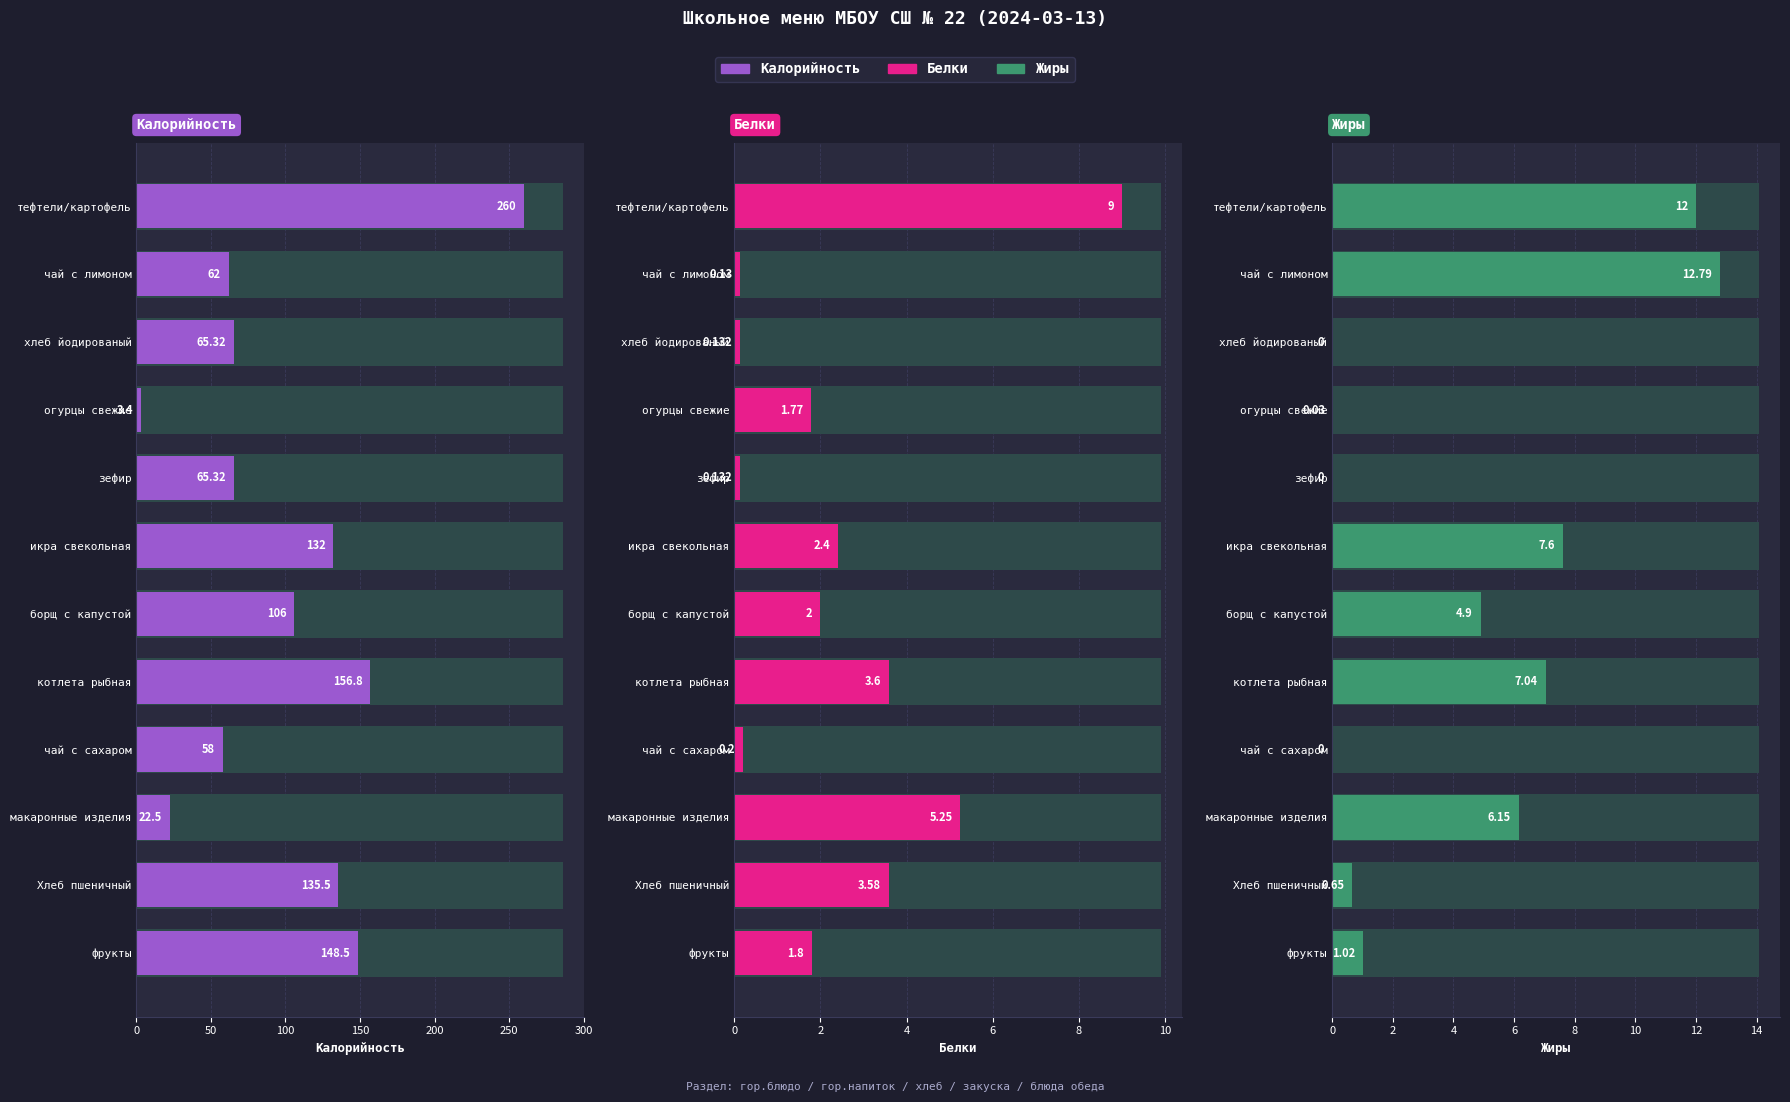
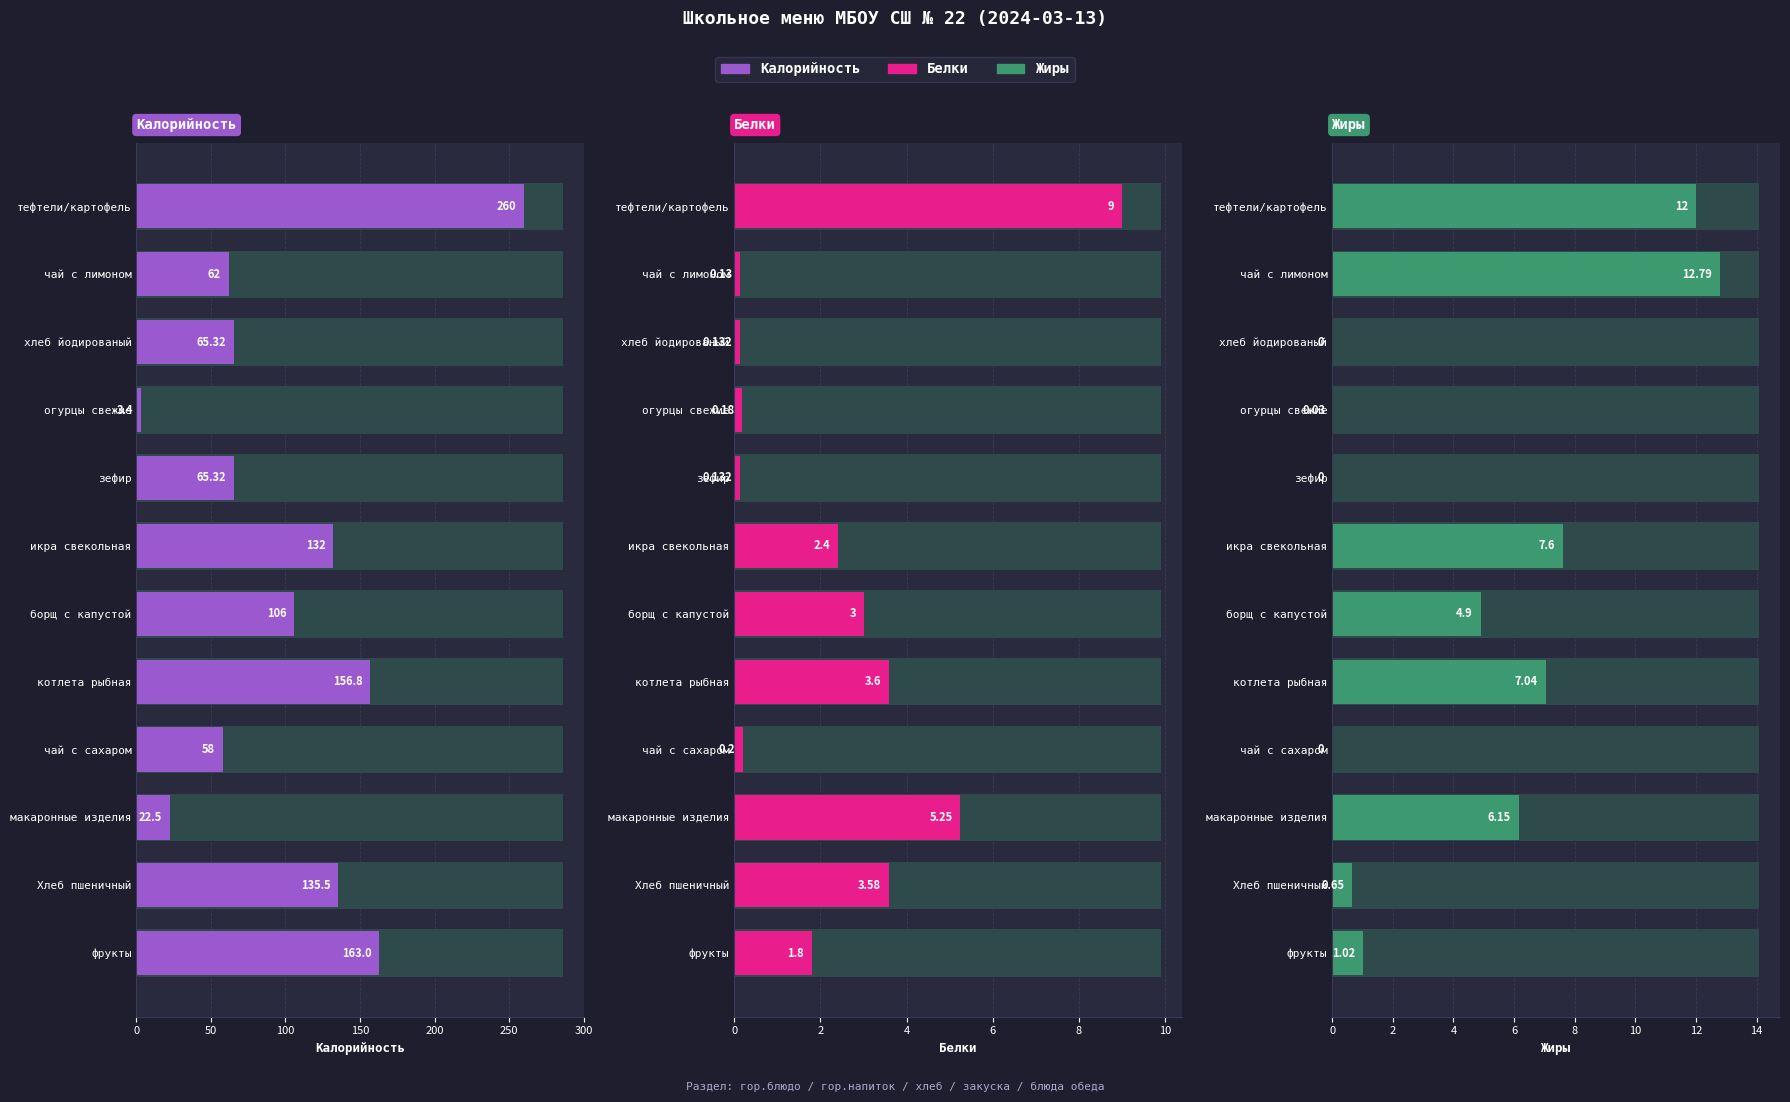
Калорийность, Калорийность, фрукты: 148.5 -> 163.0
Белки, Белки, огурцы свежие: 1.77 -> 0.18
Белки, Белки, борщ с капустой: 2 -> 3
